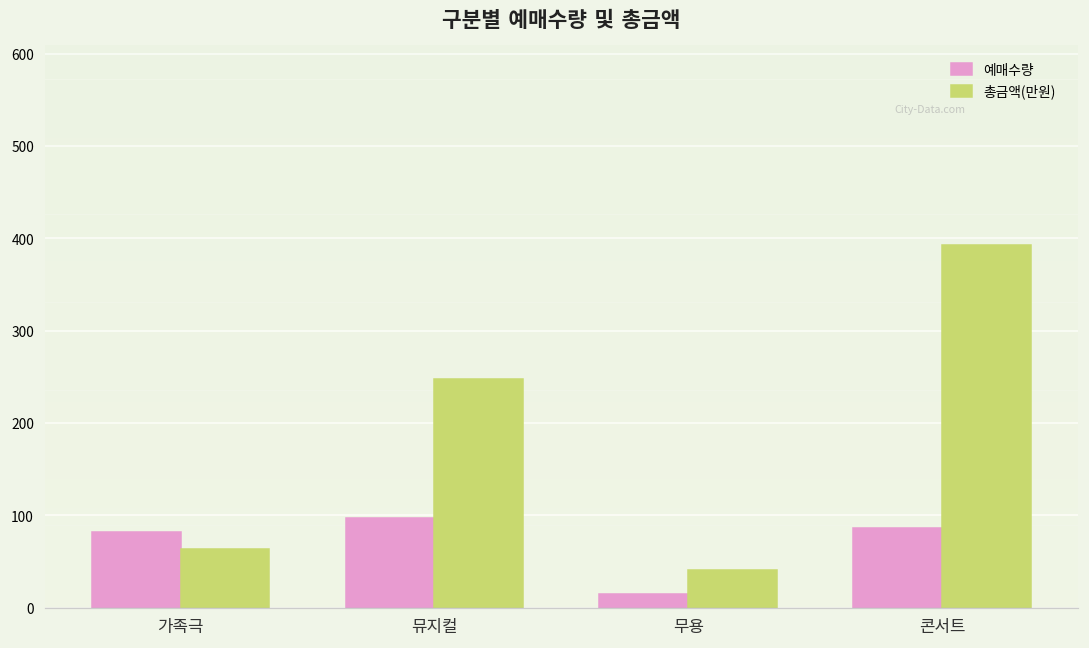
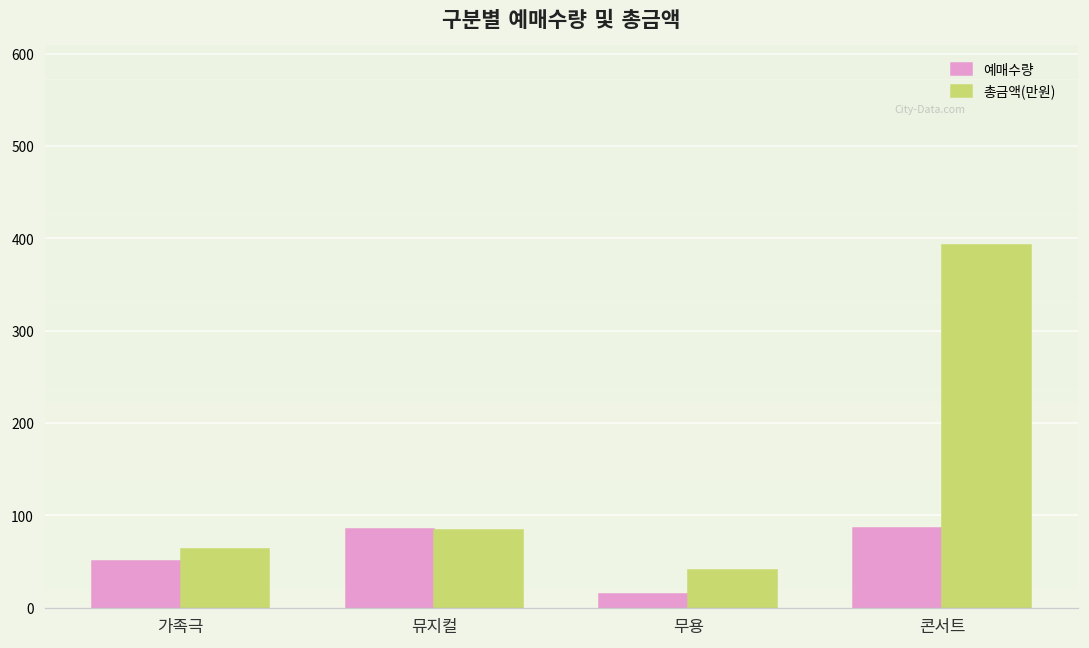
예매수량, 가족극: 80 -> 50
예매수량, 뮤지컬: 100 -> 90
총금액(만원), 뮤지컬: 250 -> 80
